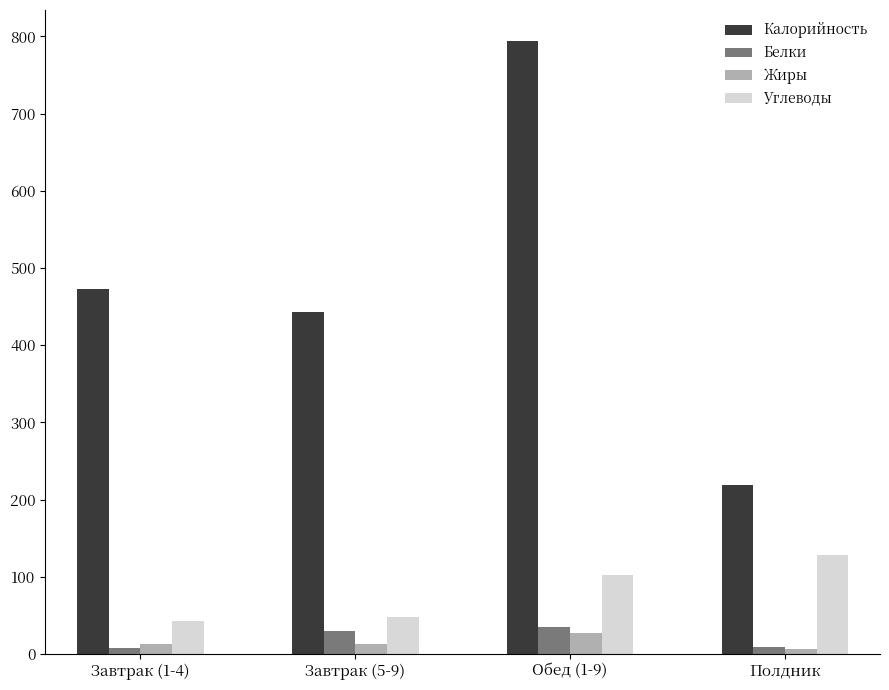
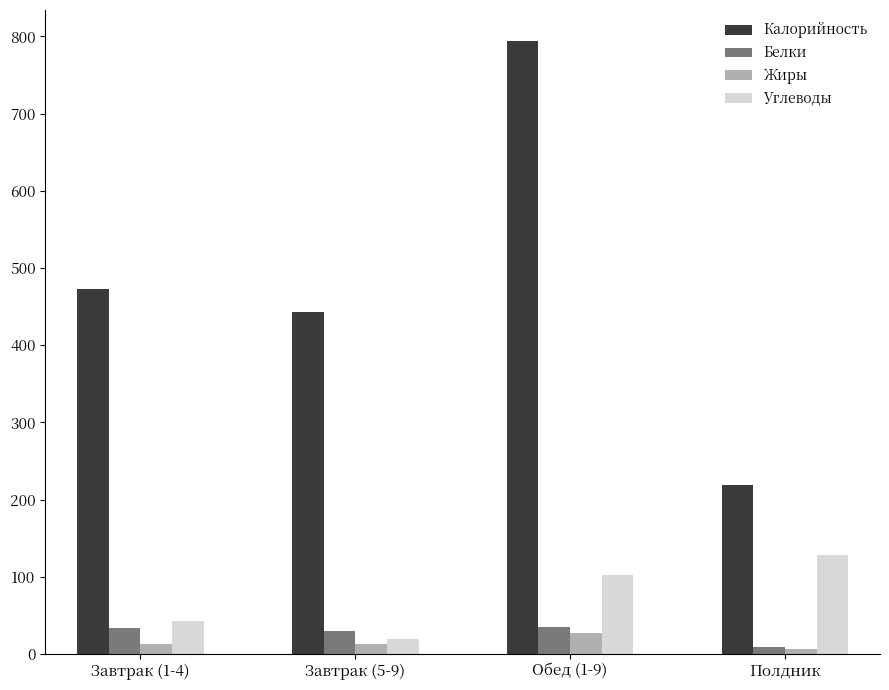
Белки, Завтрак (1-4): 10 -> 30
Углеводы, Завтрак (5-9): 50 -> 20
